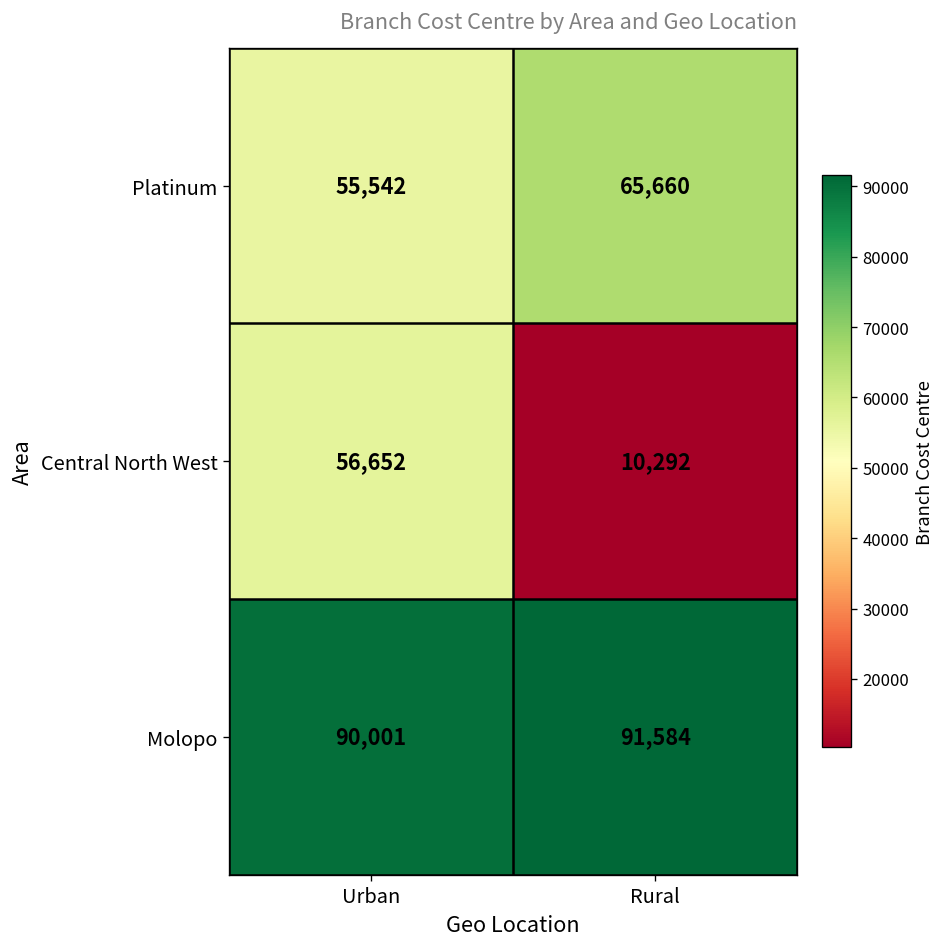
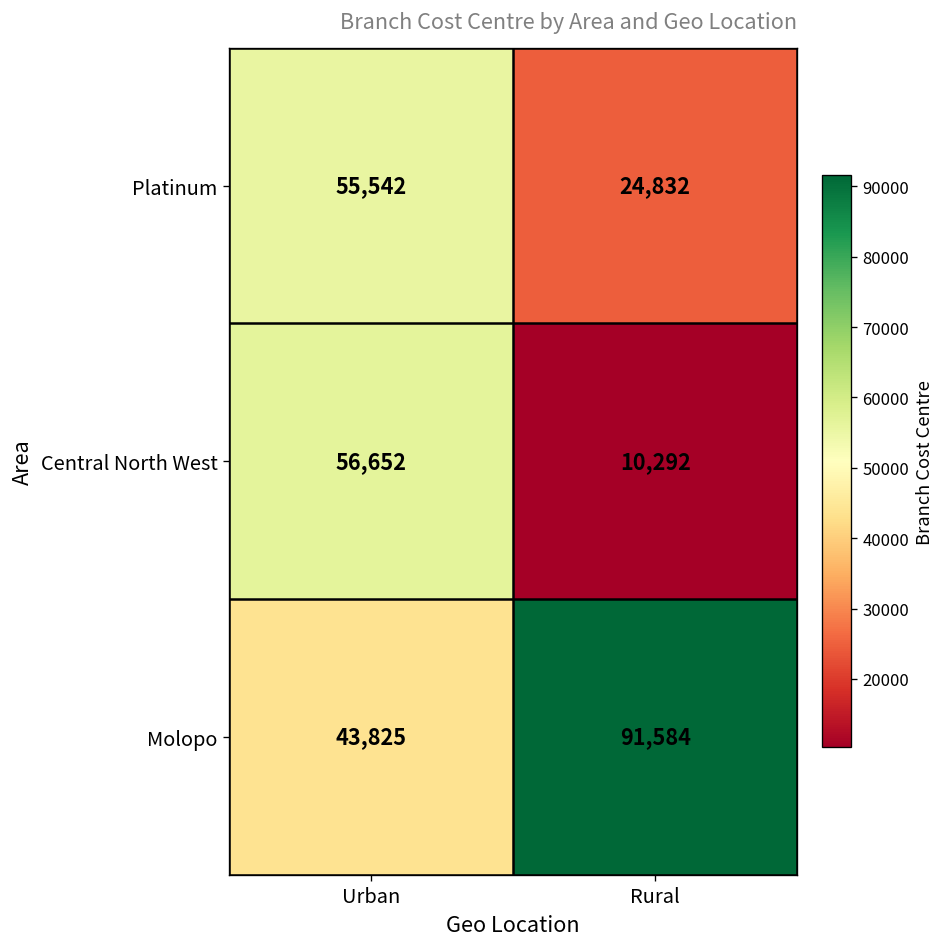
Platinum, Rural: 65,660 -> 24,832
Molopo, Urban: 90,001 -> 43,825
